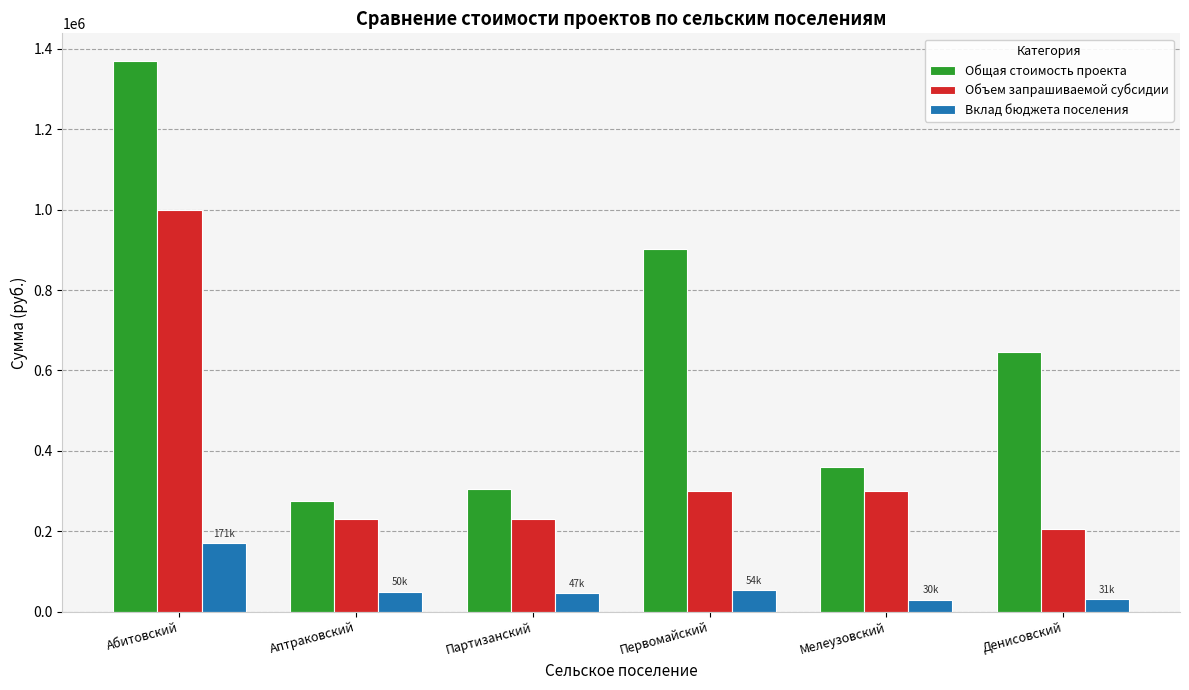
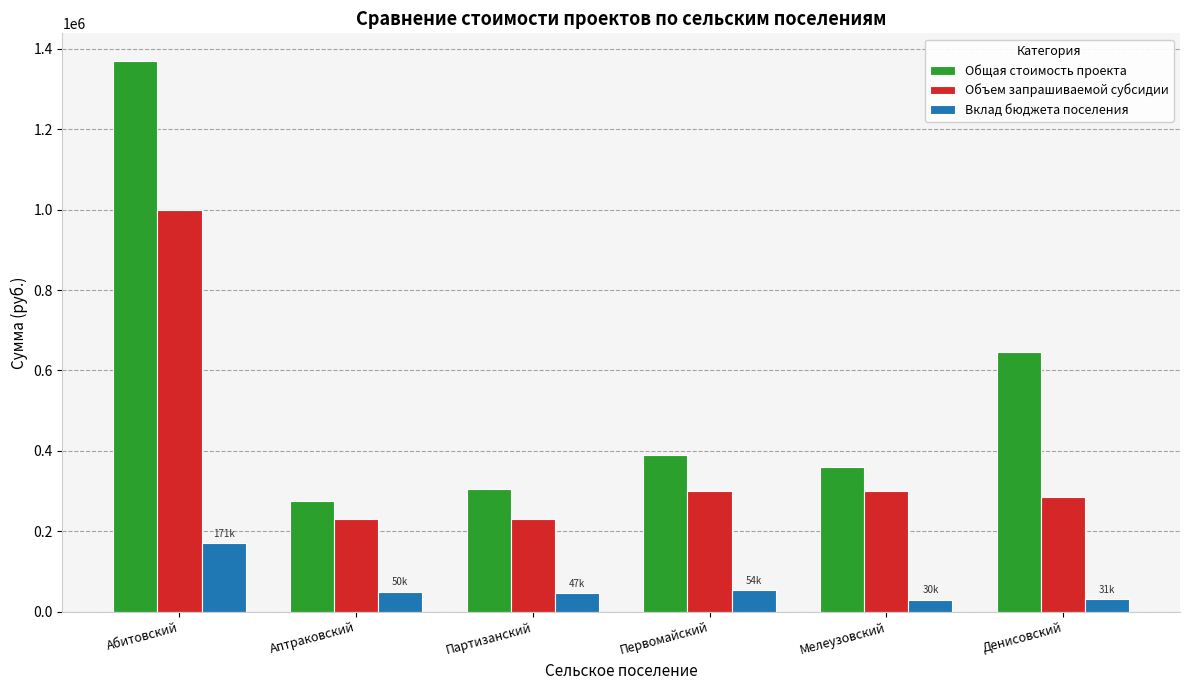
Общая стоимость проекта, Первомайский: 900000 -> 390000
Объем запрашиваемой субсидии, Денисовский: 210000 -> 290000
